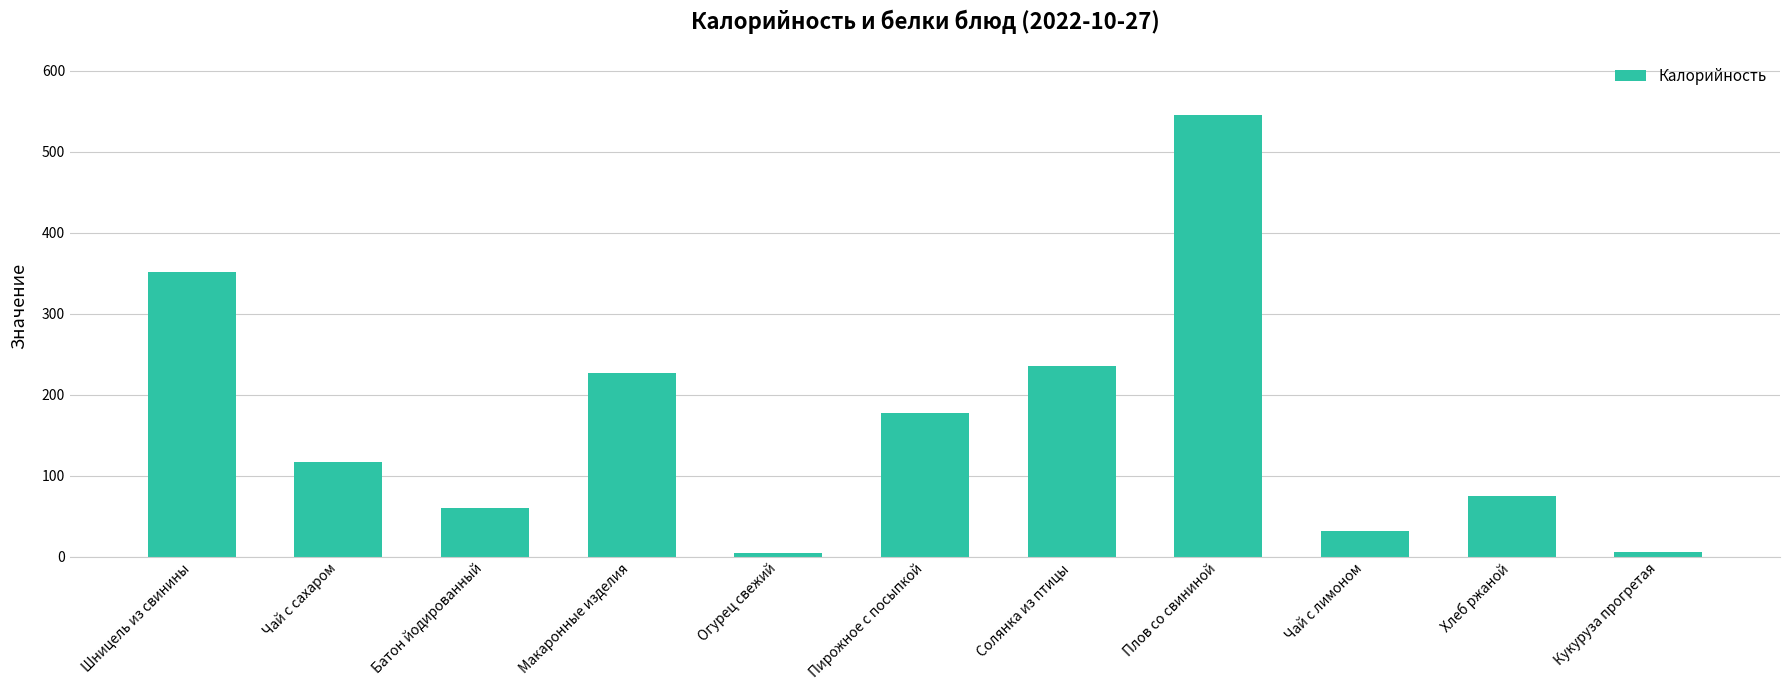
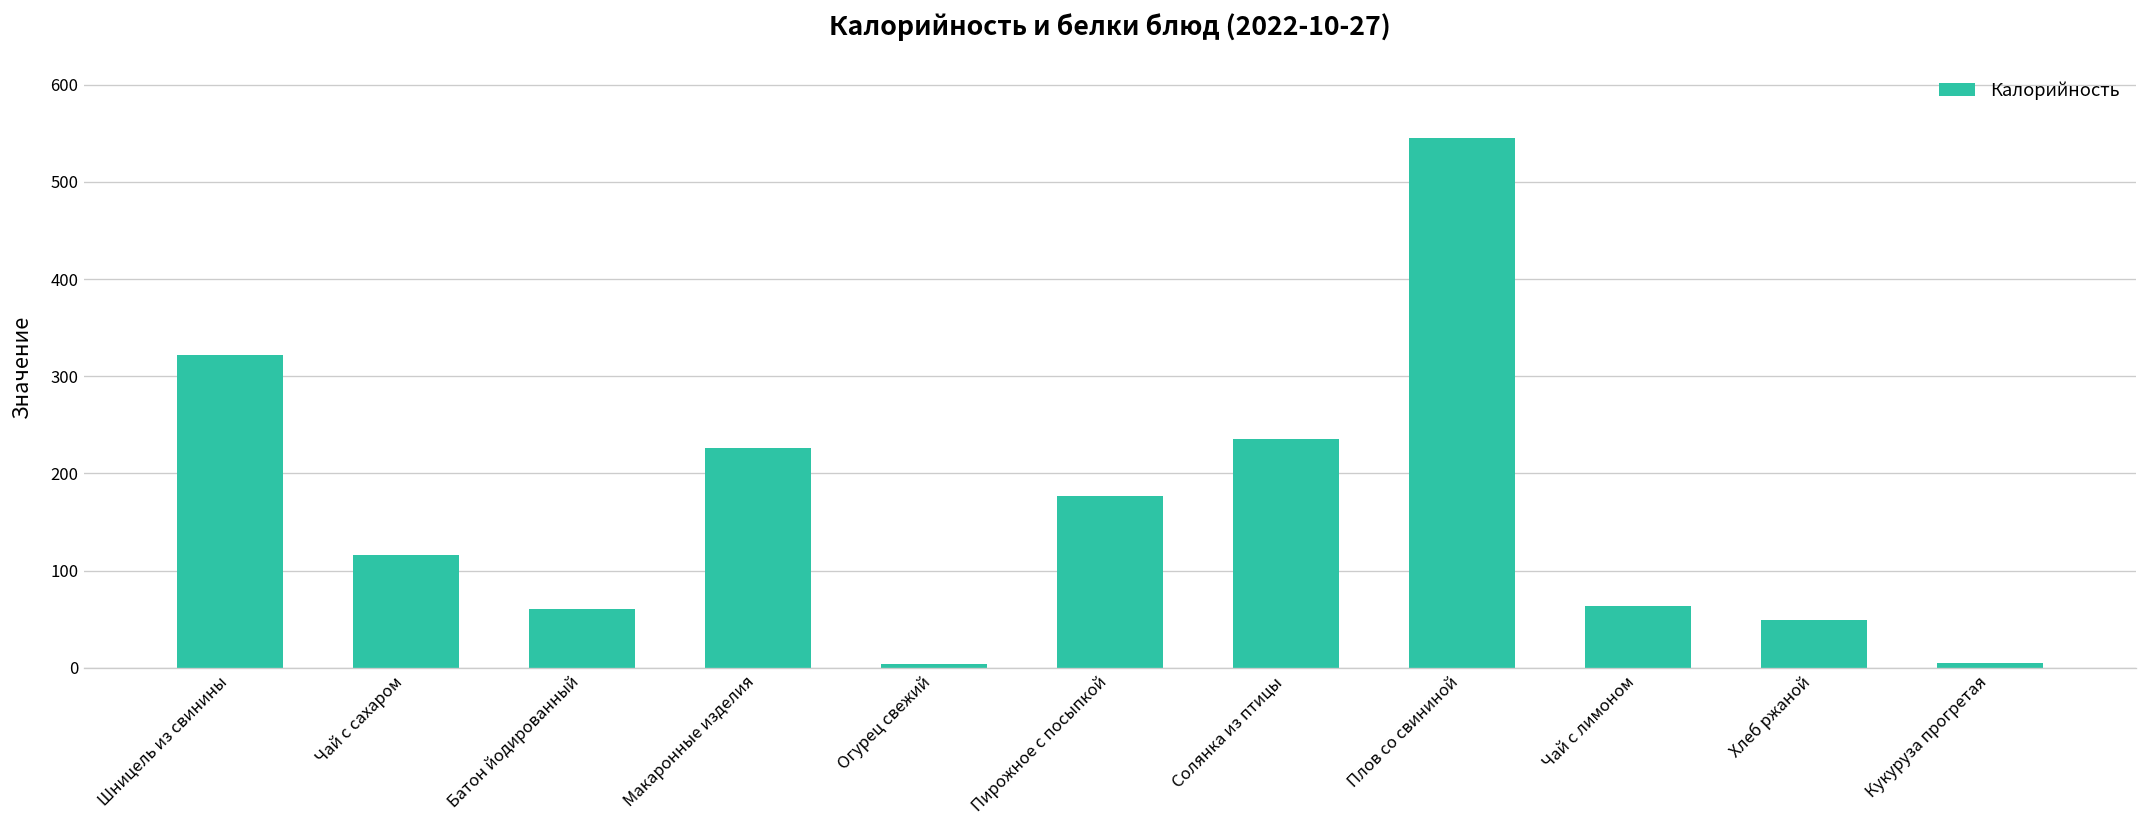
Шницель из свинины: 350 -> 320
Чай с лимоном: 30 -> 60
Хлеб ржаной: 70 -> 50
